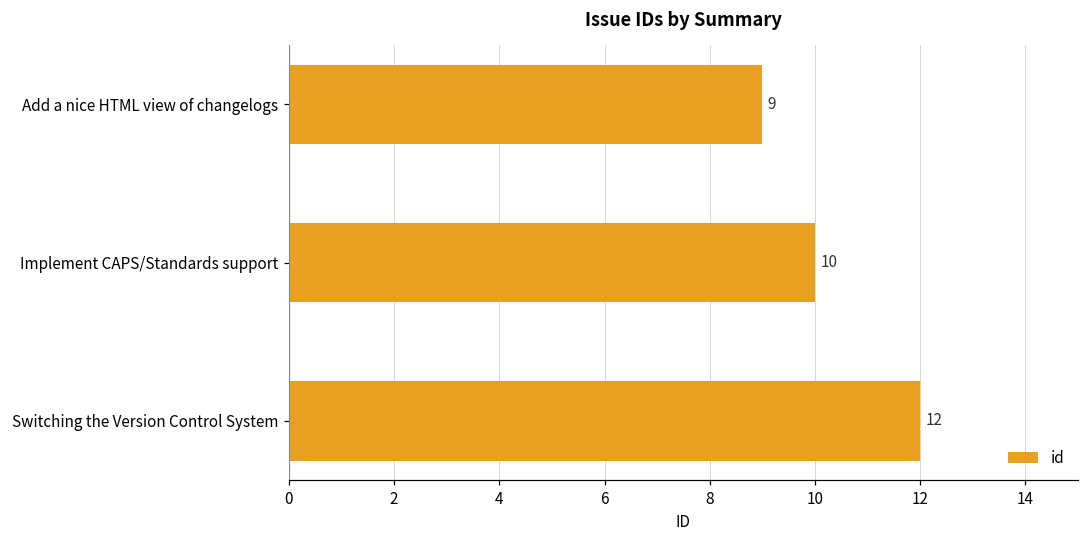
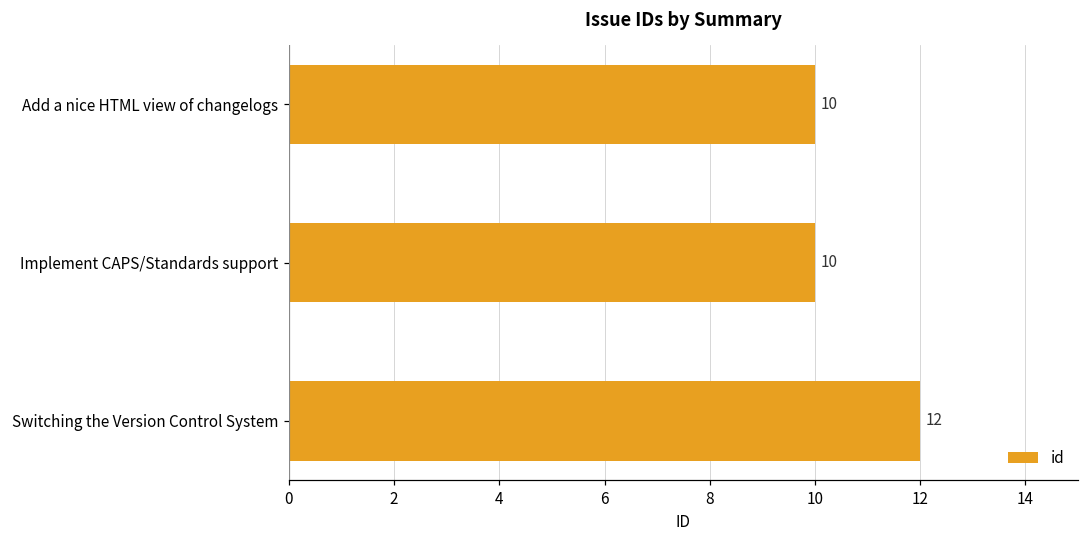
Add a nice HTML view of changelogs: 9 -> 10
